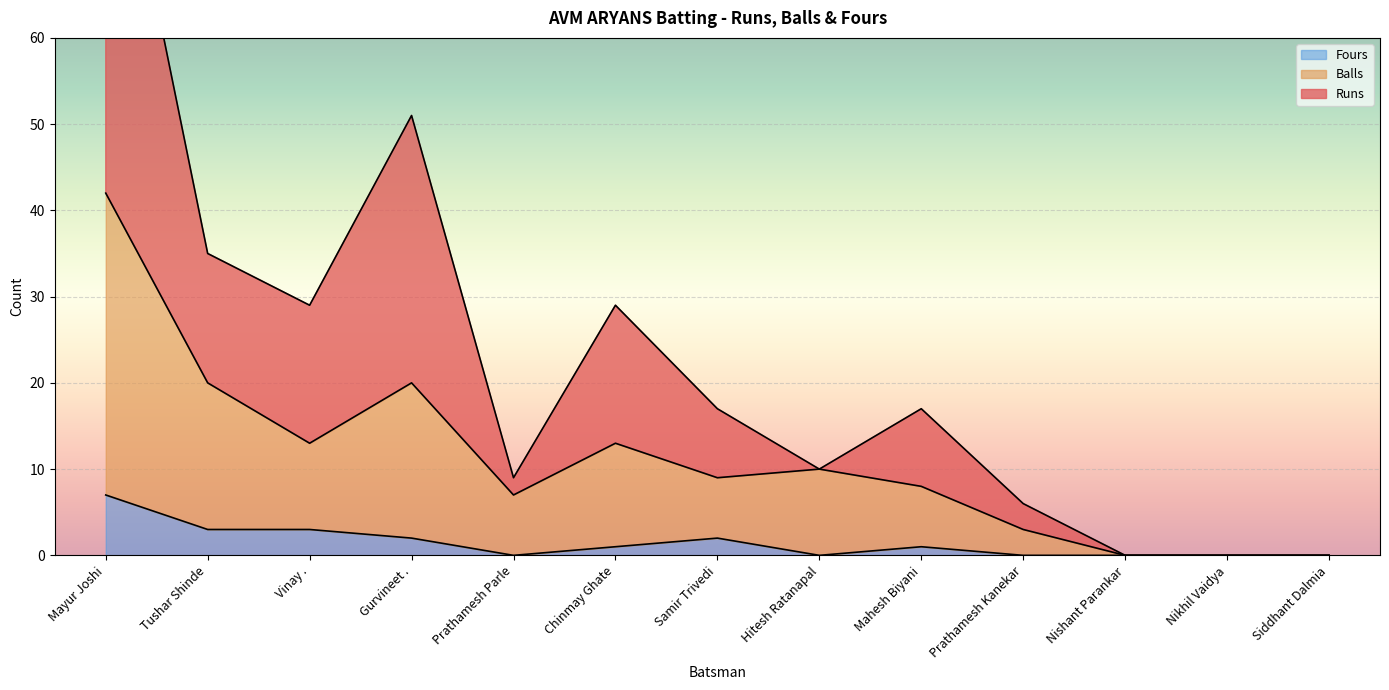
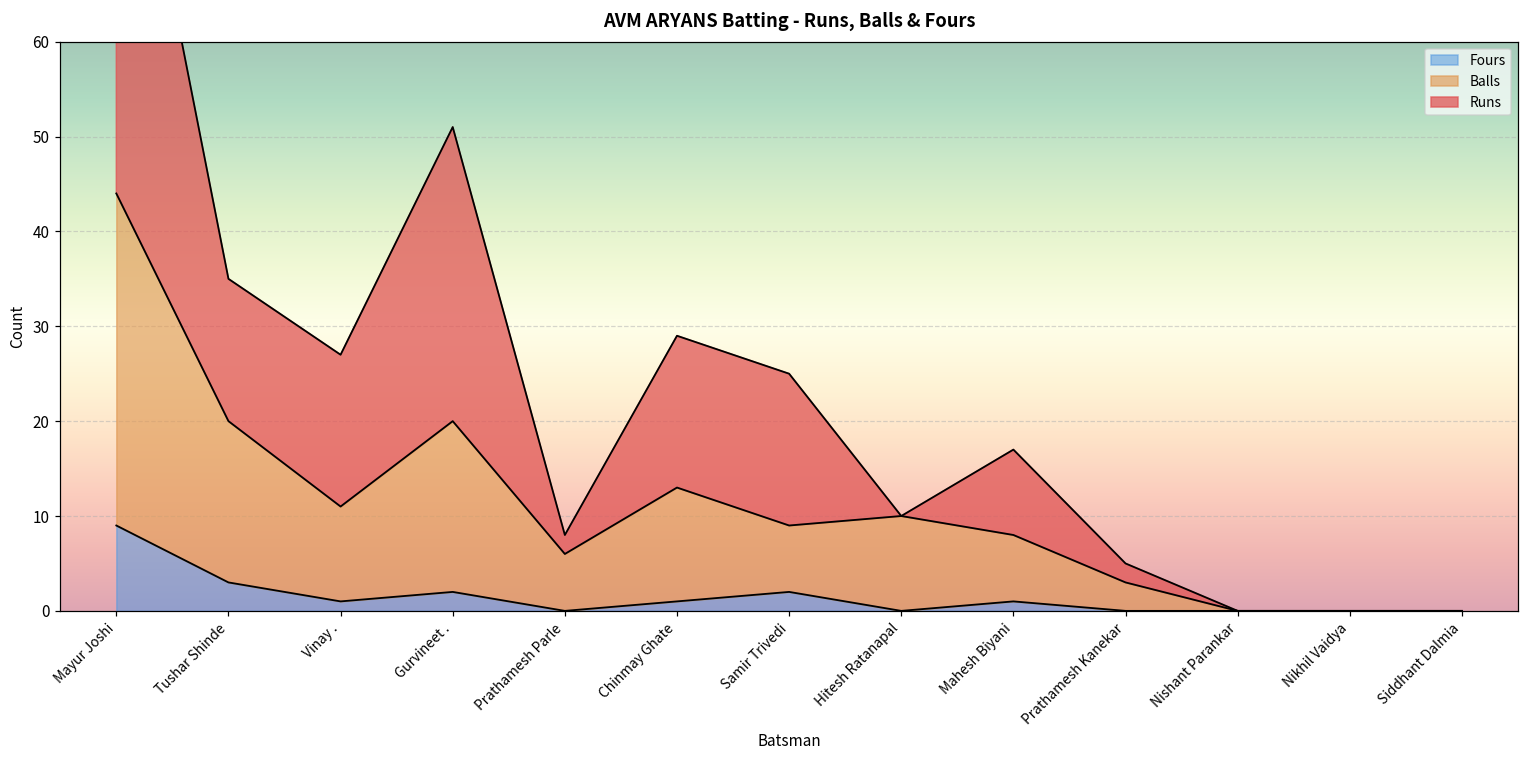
Fours, Mayur Joshi: 7 -> 9
Fours, Vinay .: 3 -> 1
Balls, Prathamesh Parle: 7 -> 6
Runs, Samir Trivedi: 8 -> 16
Runs, Prathamesh Kanekar: 3 -> 2
